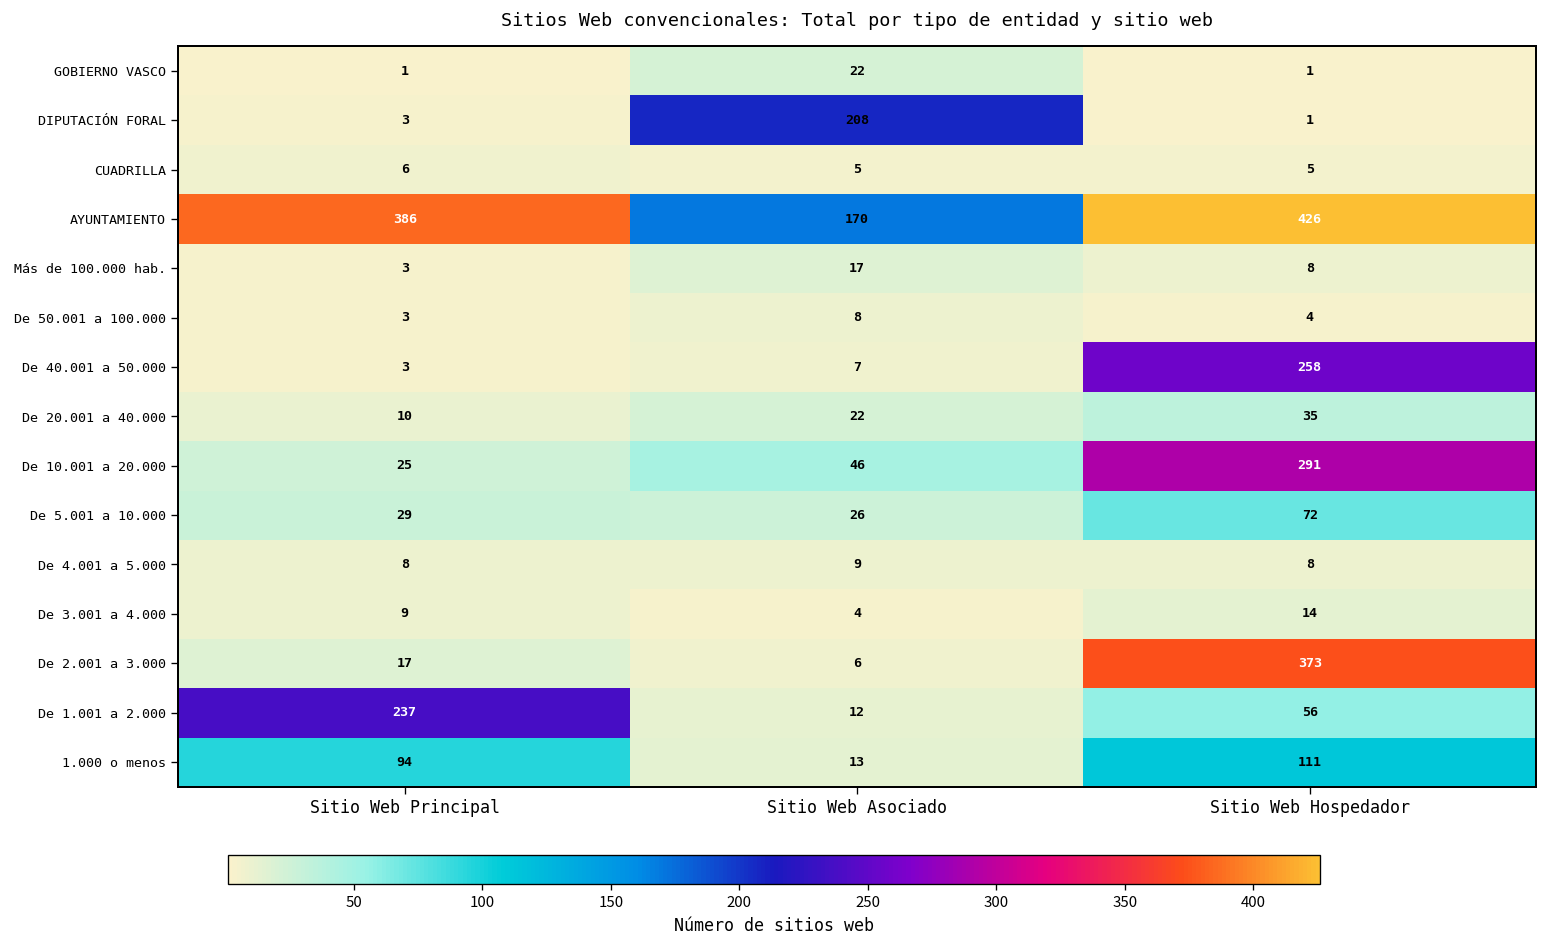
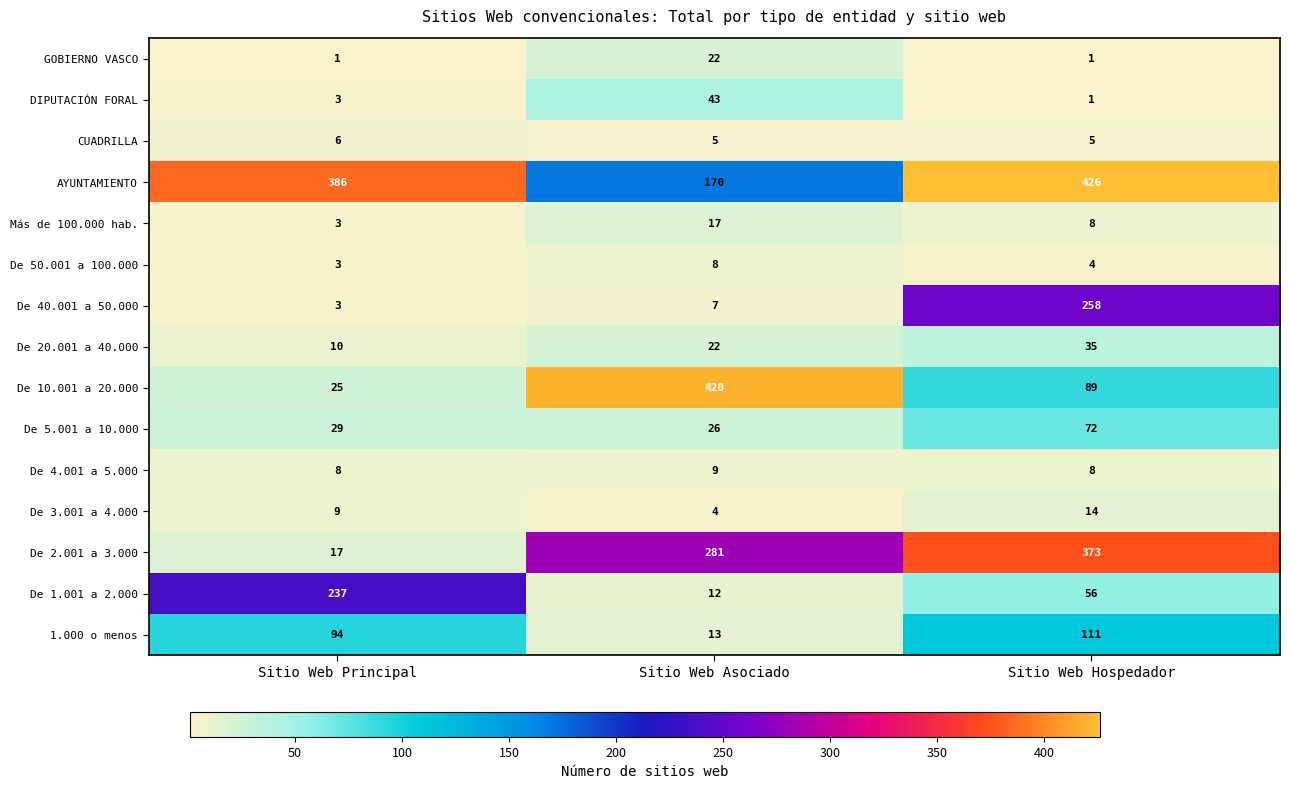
DIPUTACIÓN FORAL, Sitio Web Asociado: 208 -> 43
De 10.001 a 20.000, Sitio Web Asociado: 46 -> 420
De 10.001 a 20.000, Sitio Web Hospedador: 291 -> 89
De 2.001 a 3.000, Sitio Web Asociado: 6 -> 281
